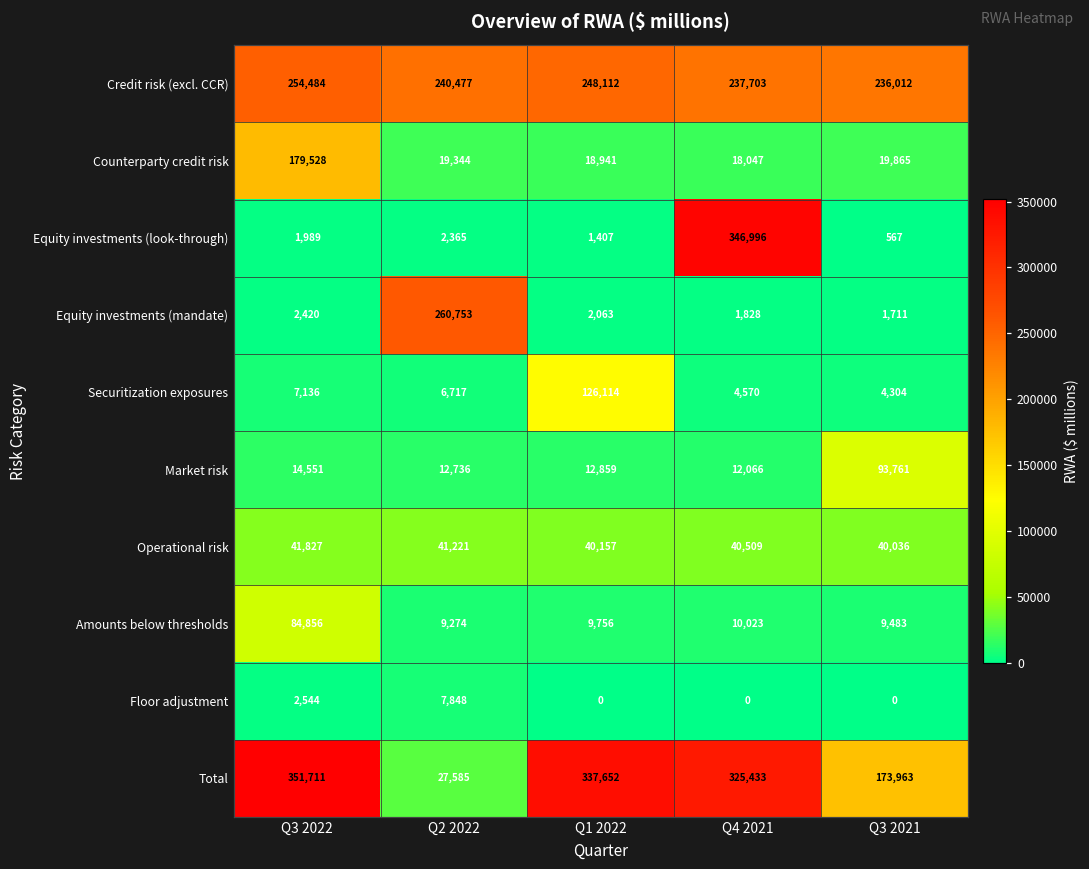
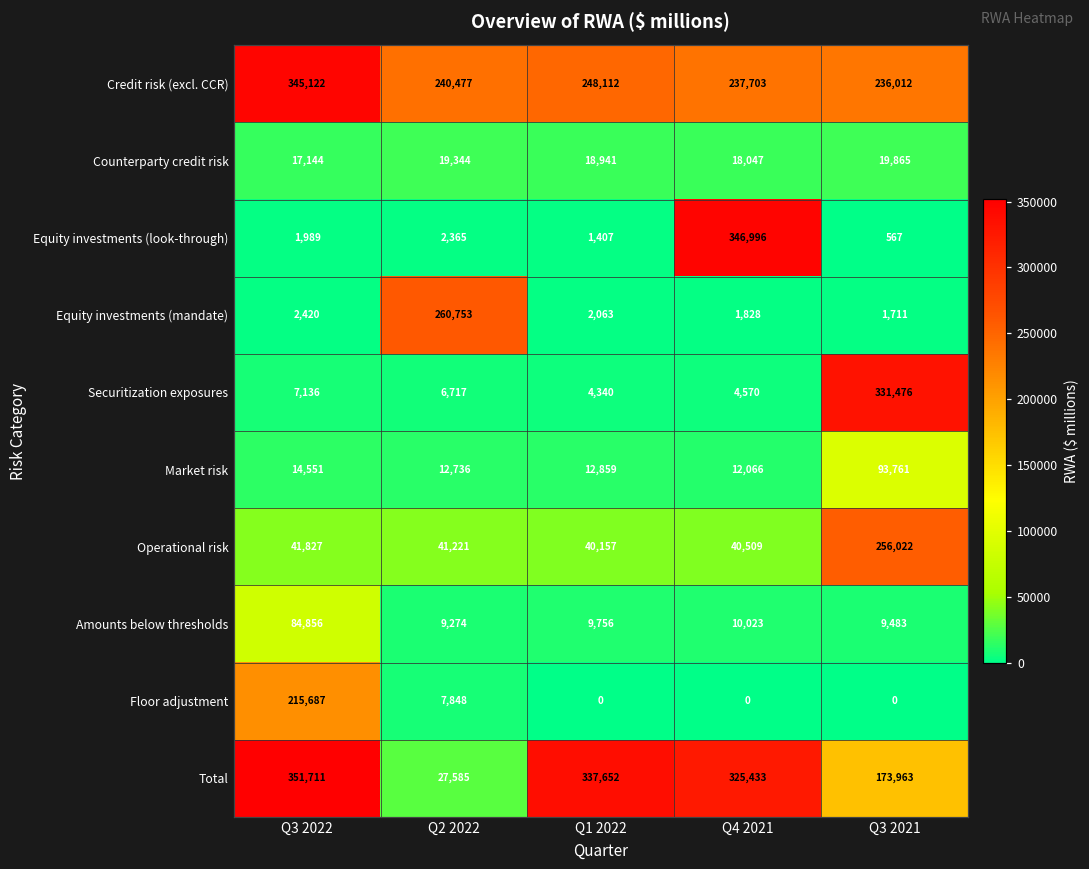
Credit risk (excl. CCR), Q3 2022: 254,484 -> 345,122
Counterparty credit risk, Q3 2022: 179,528 -> 17,144
Securitization exposures, Q1 2022: 126,114 -> 4,340
Securitization exposures, Q3 2021: 4,304 -> 331,476
Operational risk, Q3 2021: 40,036 -> 256,022
Floor adjustment, Q3 2022: 2,544 -> 215,687
